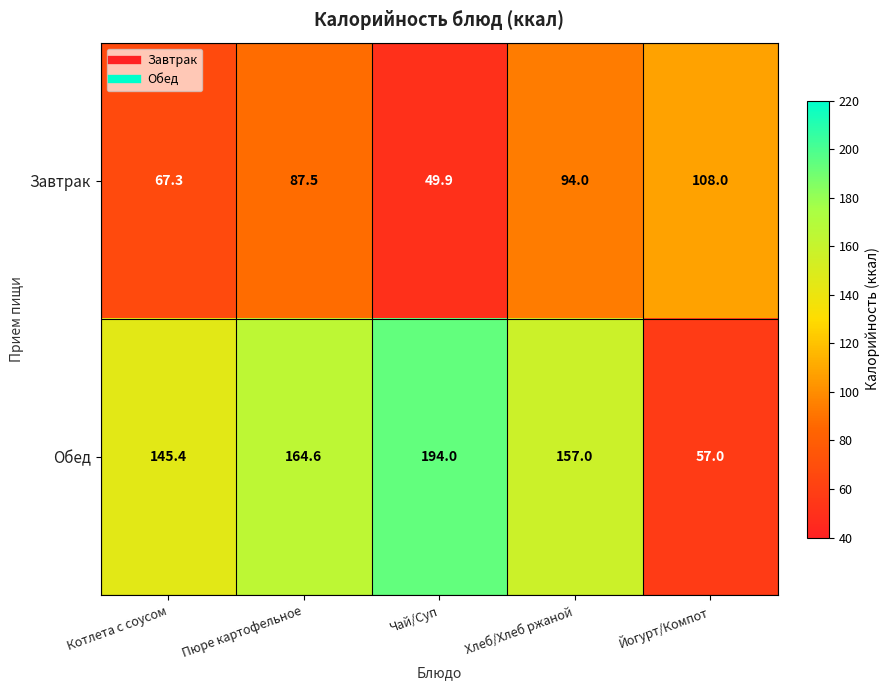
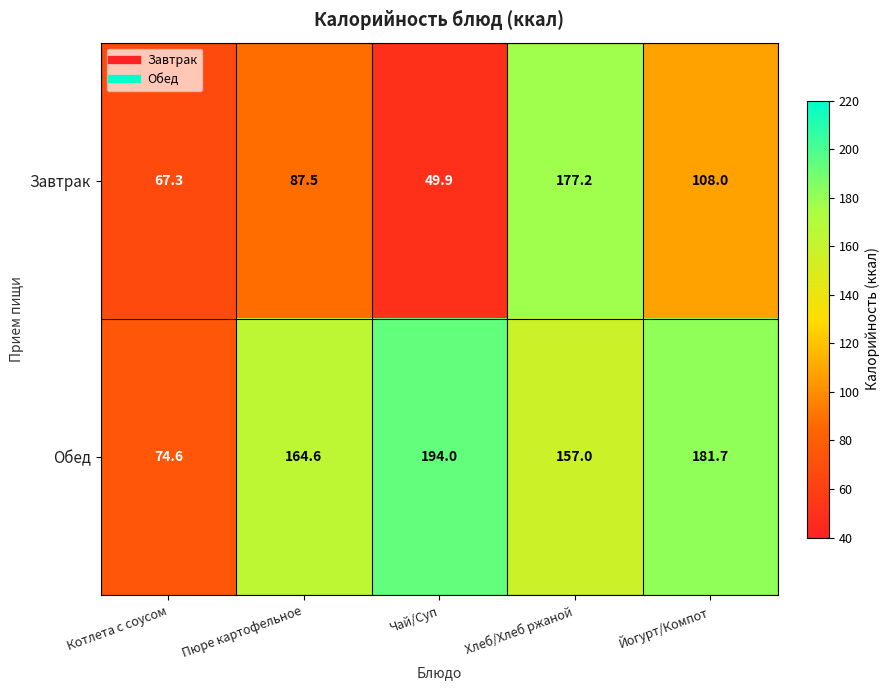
Завтрак, Хлеб/Хлеб ржаной: 94.0 -> 177.2
Обед, Котлета с соусом: 145.4 -> 74.6
Обед, Йогурт/Компот: 57.0 -> 181.7
